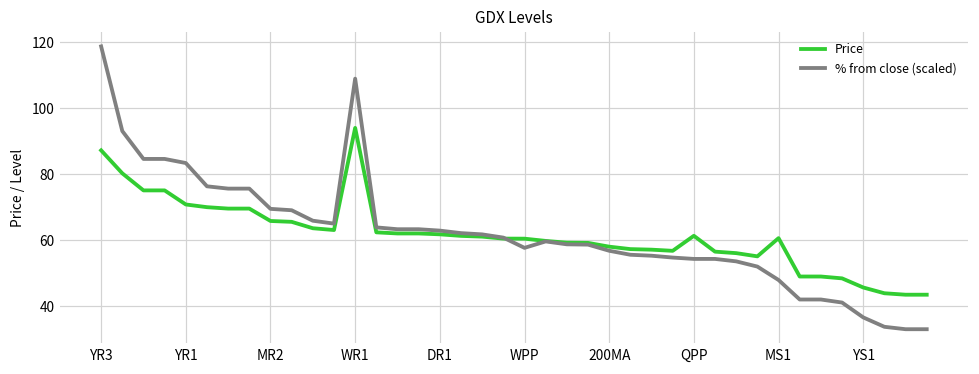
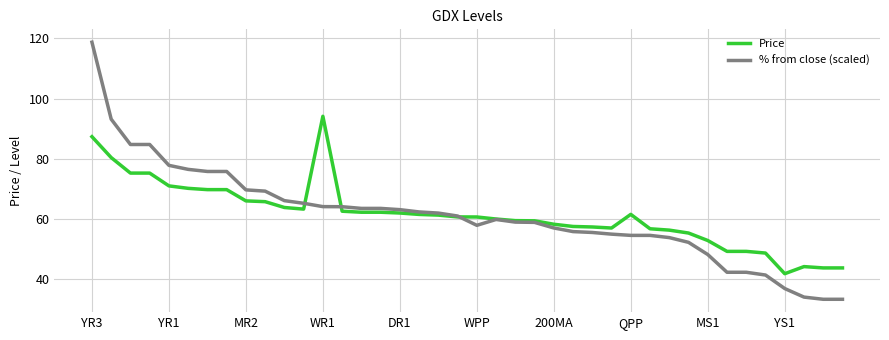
% from close (scaled), YR1: 83 -> 78
% from close (scaled), WR1: 109 -> 64
Price, MS1: 61 -> 53
Price, YS1: 46 -> 42
